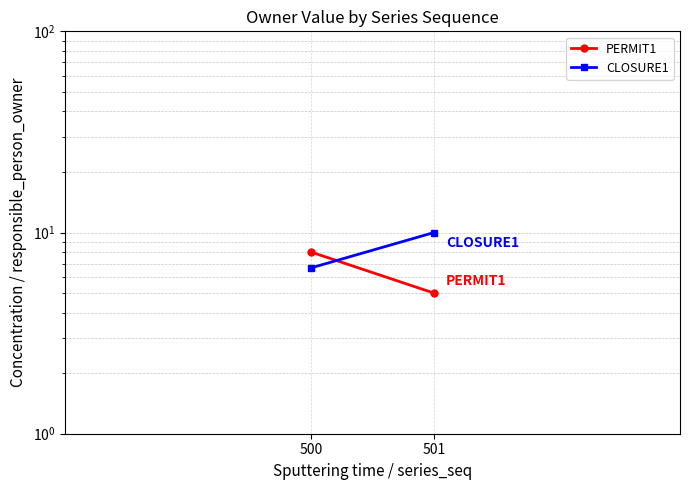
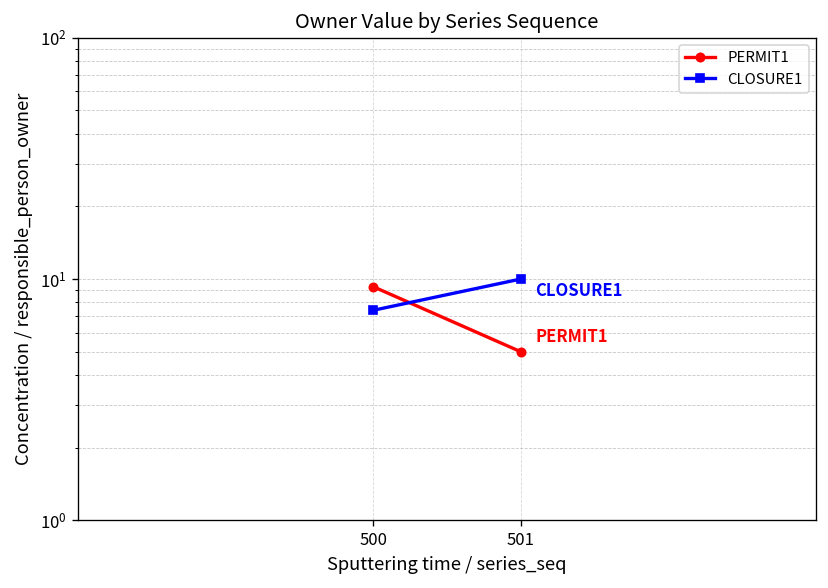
PERMIT1, 500: 8.0 -> 9
CLOSURE1, 500: 6.7 -> 7.4
